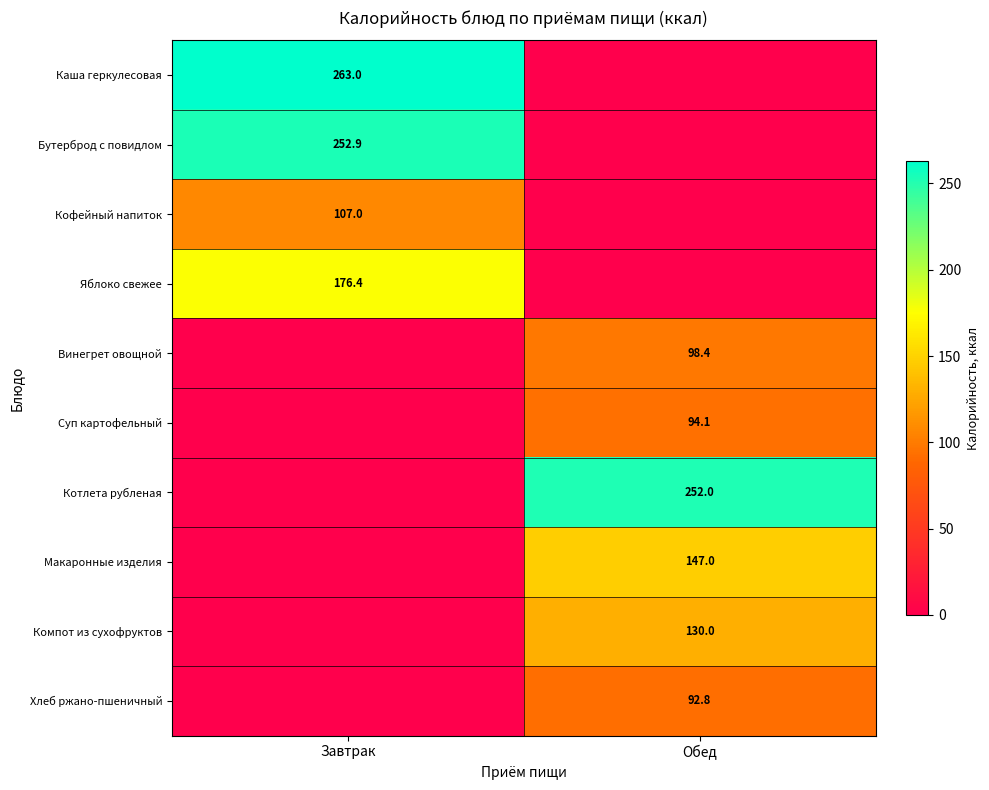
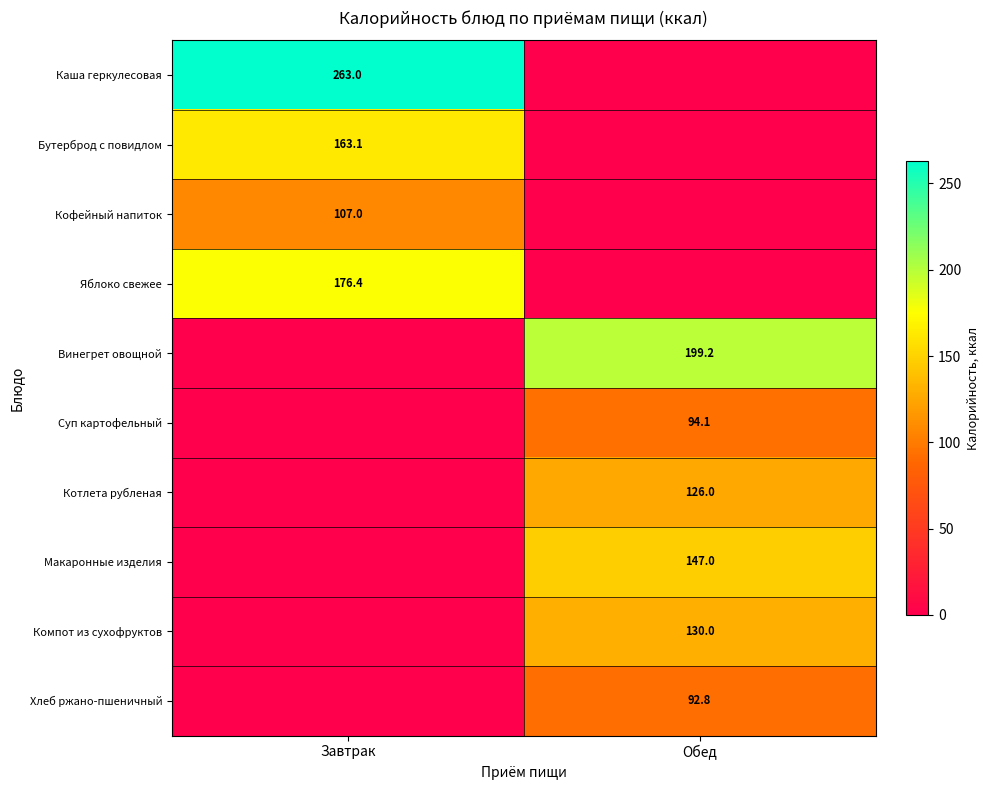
Бутерброд с повидлом, Завтрак: 252.9 -> 163.1
Винегрет овощной, Обед: 98.4 -> 199.2
Котлета рубленая, Обед: 252.0 -> 126.0
